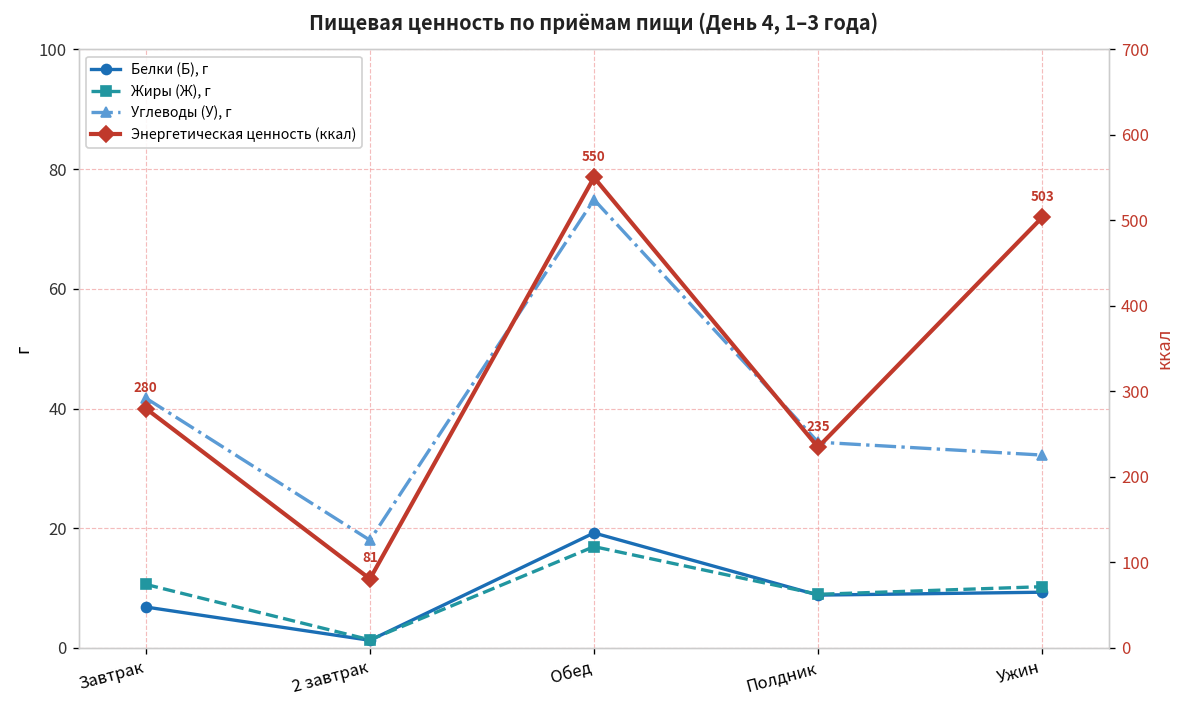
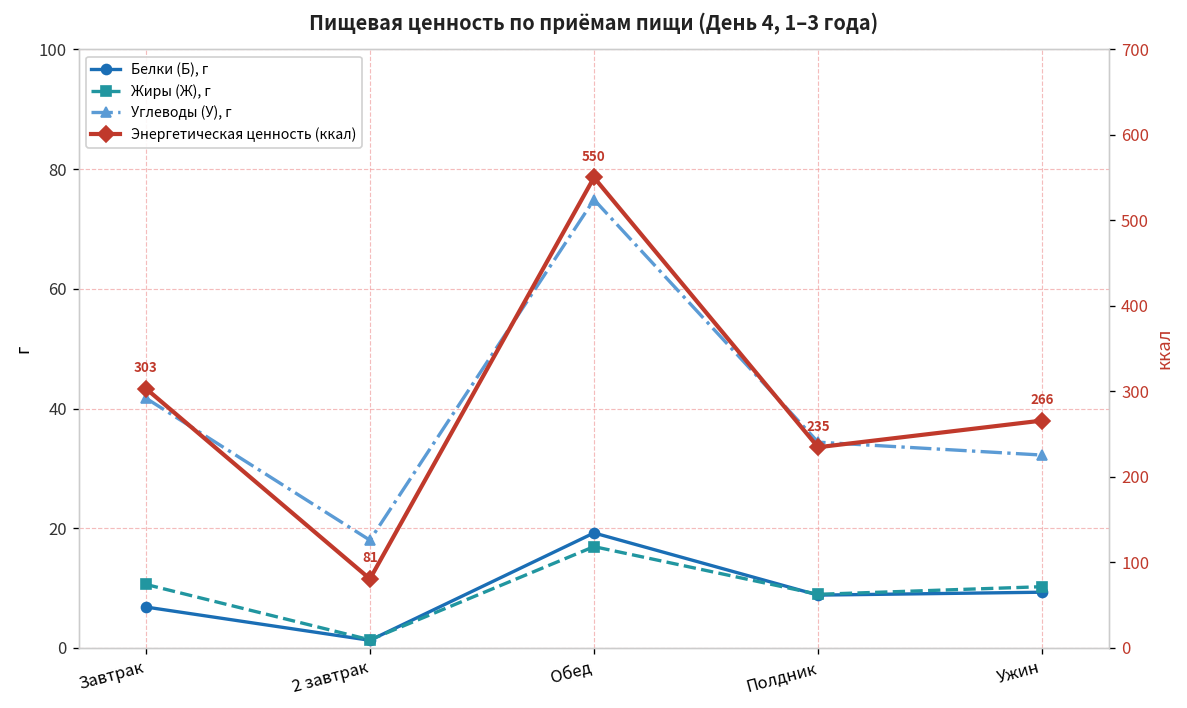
Энергетическая ценность (ккал), Завтрак: 280 -> 303
Энергетическая ценность (ккал), Ужин: 503 -> 266
